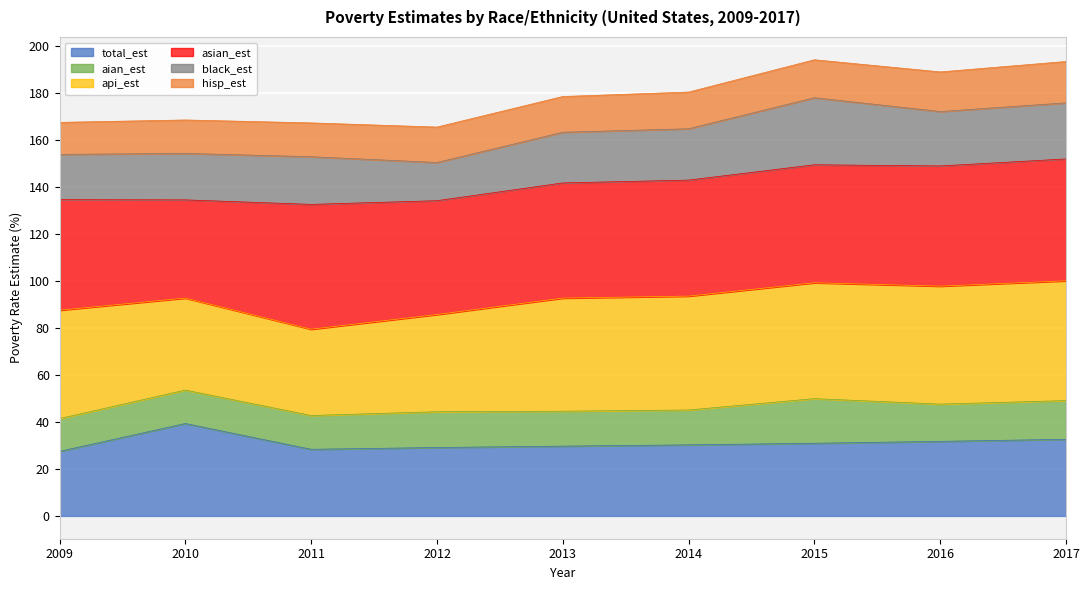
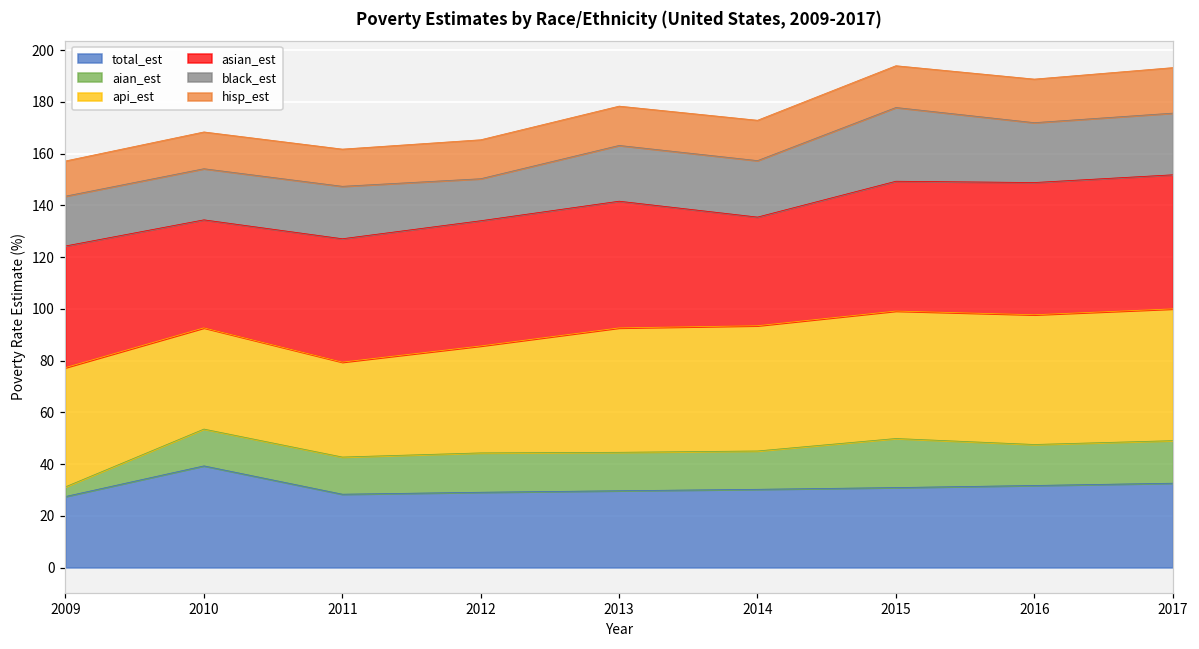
aian_est, 2009: 14 -> 4
asian_est, 2011: 53 -> 48
asian_est, 2014: 49 -> 42
